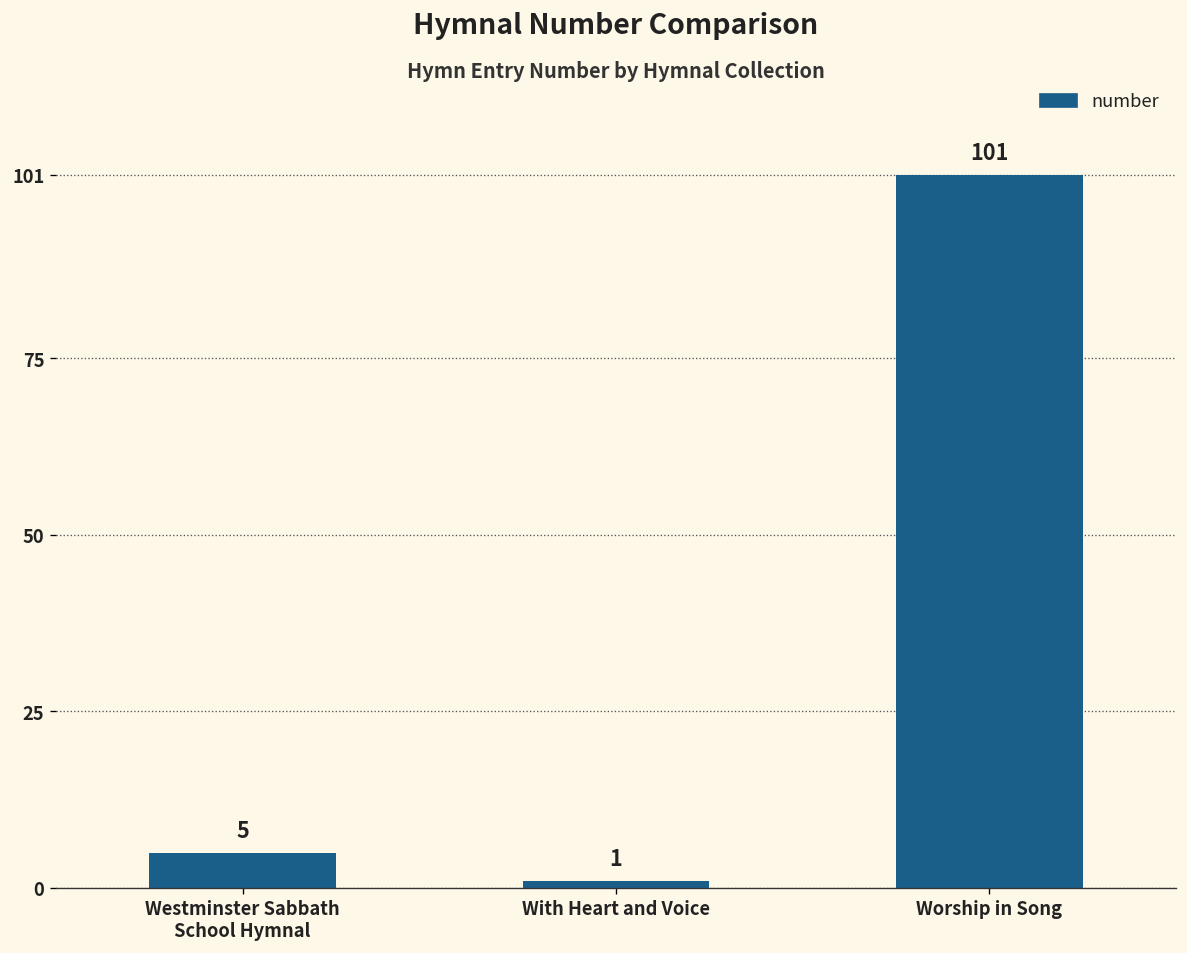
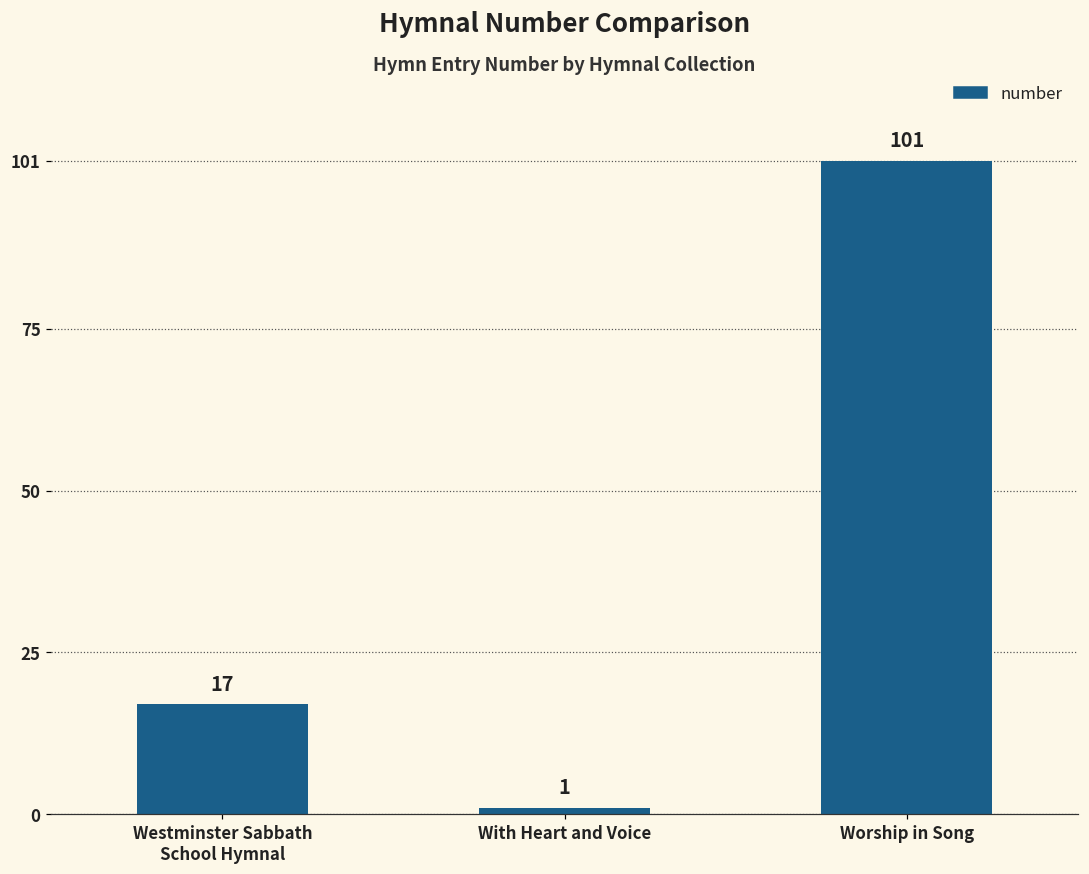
Westminster Sabbath School Hymnal: 5 -> 17
